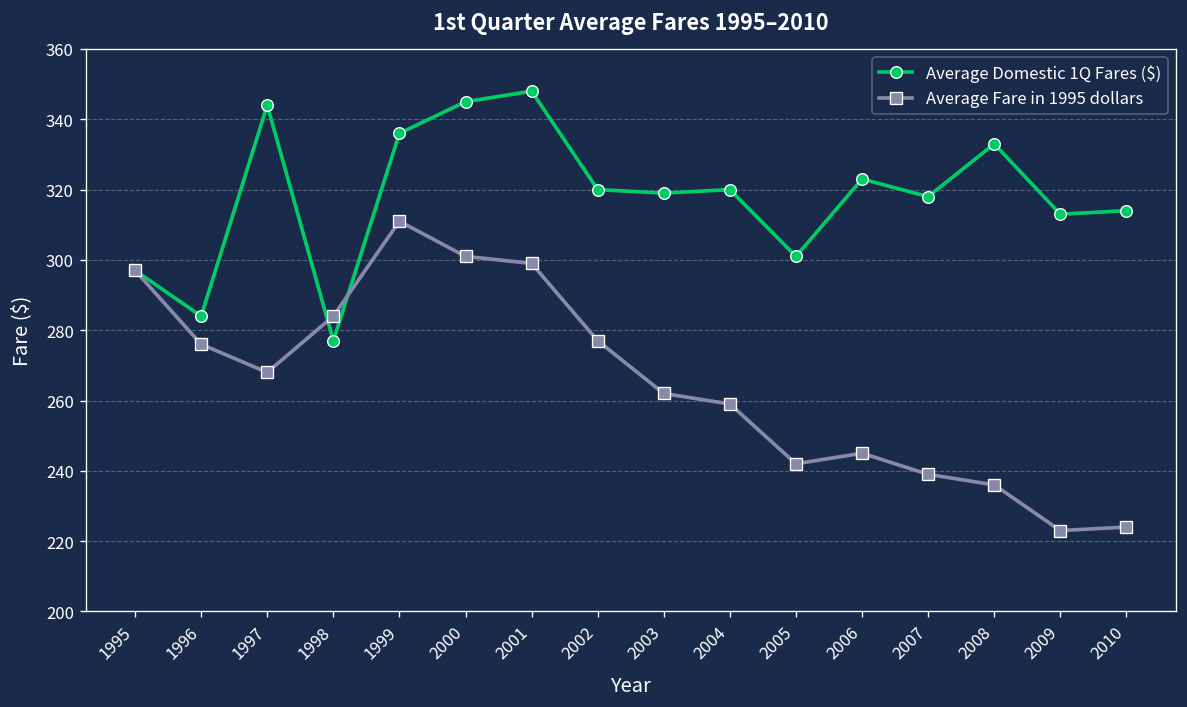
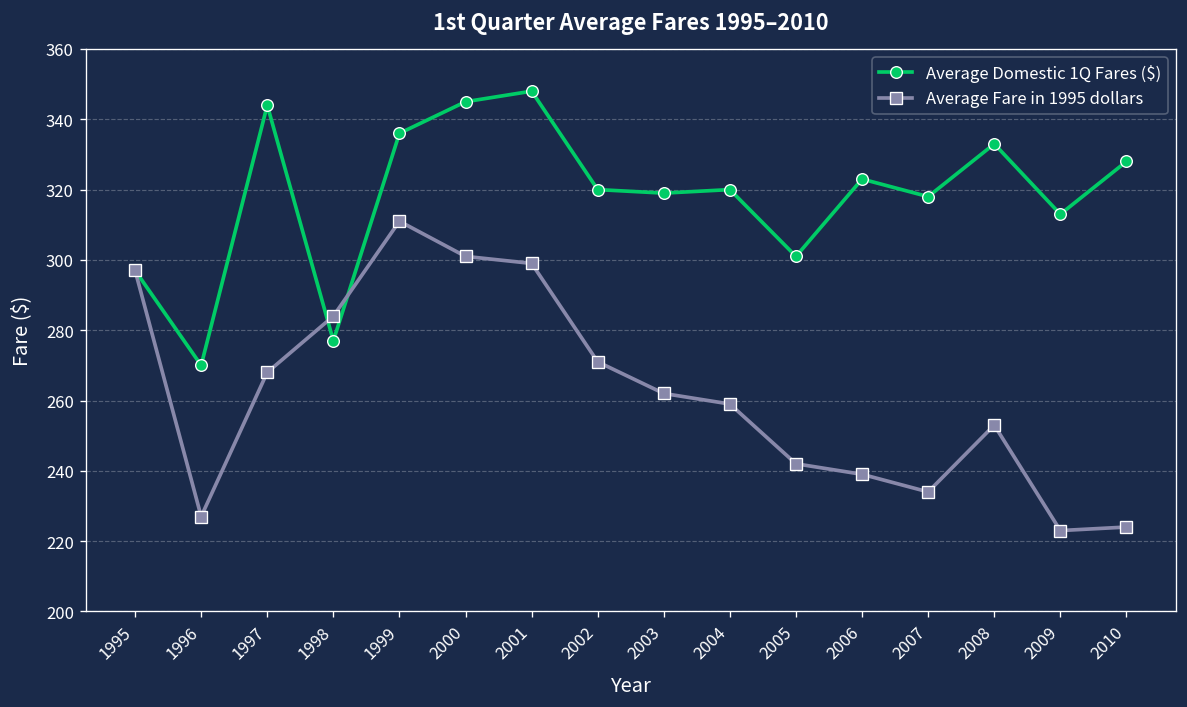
Average Domestic 1Q Fares ($), 1996: 284 -> 270
Average Fare in 1995 dollars, 1996: 276 -> 227
Average Fare in 1995 dollars, 2002: 277 -> 271
Average Fare in 1995 dollars, 2006: 245 -> 239
Average Fare in 1995 dollars, 2007: 239 -> 234
Average Fare in 1995 dollars, 2008: 236 -> 253
Average Domestic 1Q Fares ($), 2010: 314 -> 328
